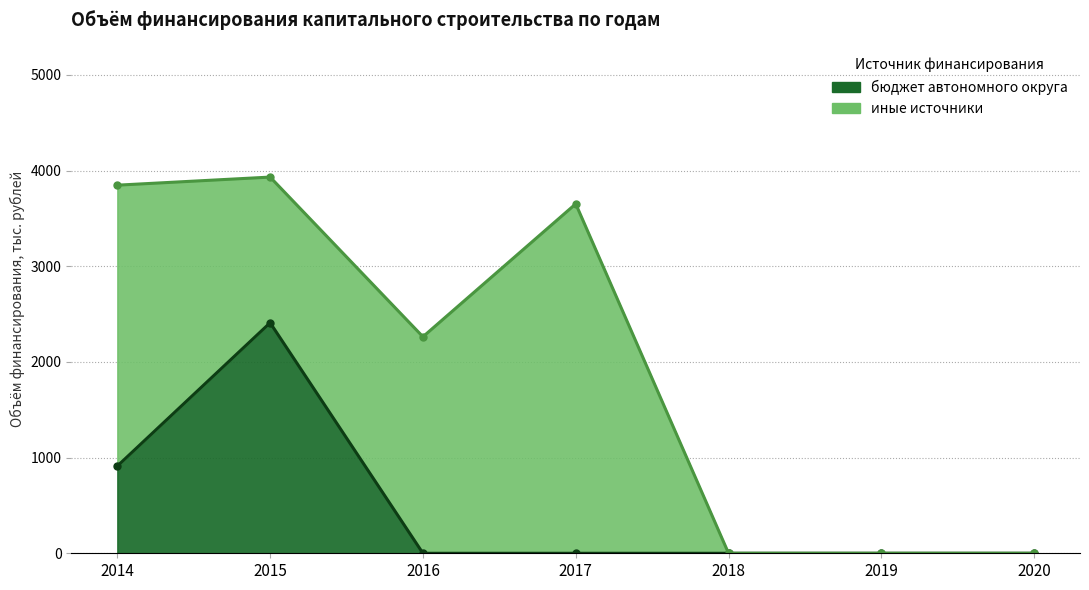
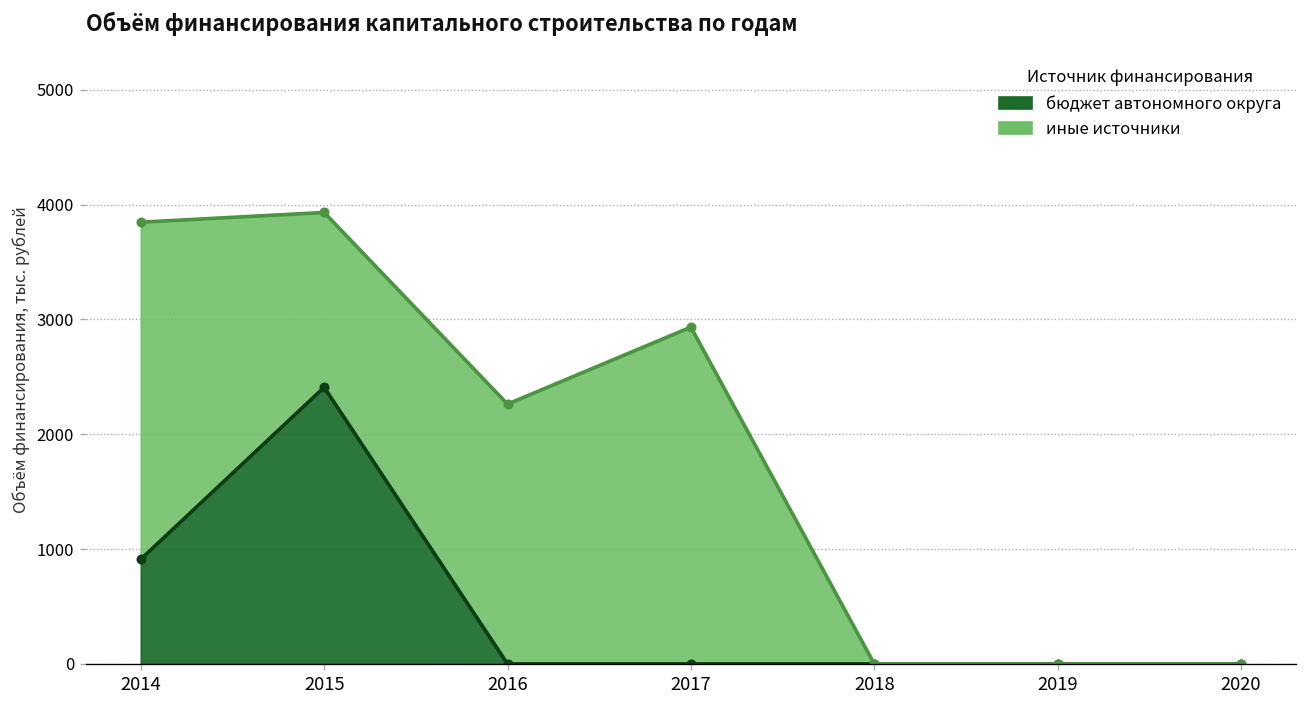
иные источники, 2017: 3700 -> 2900
